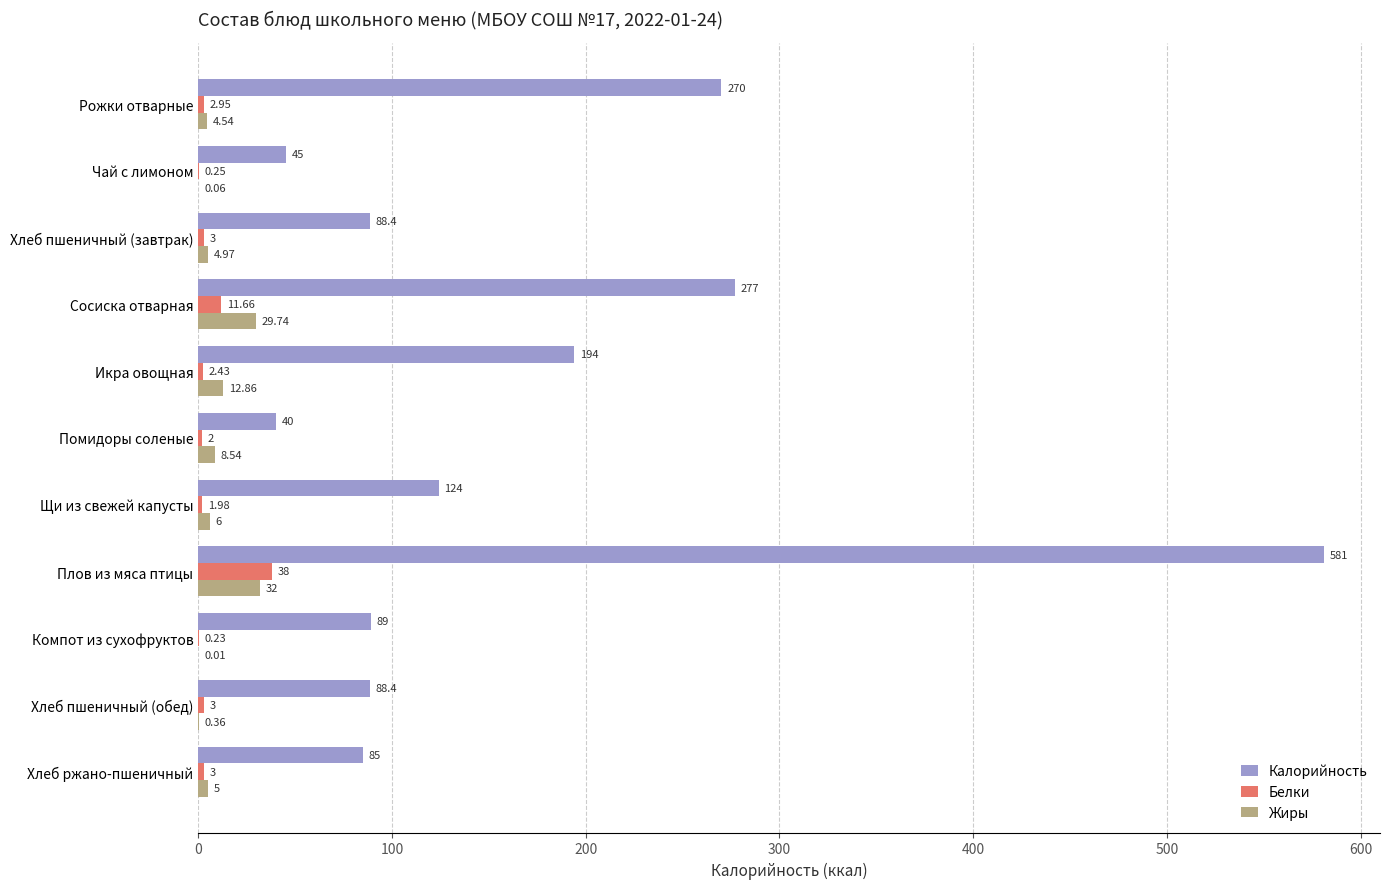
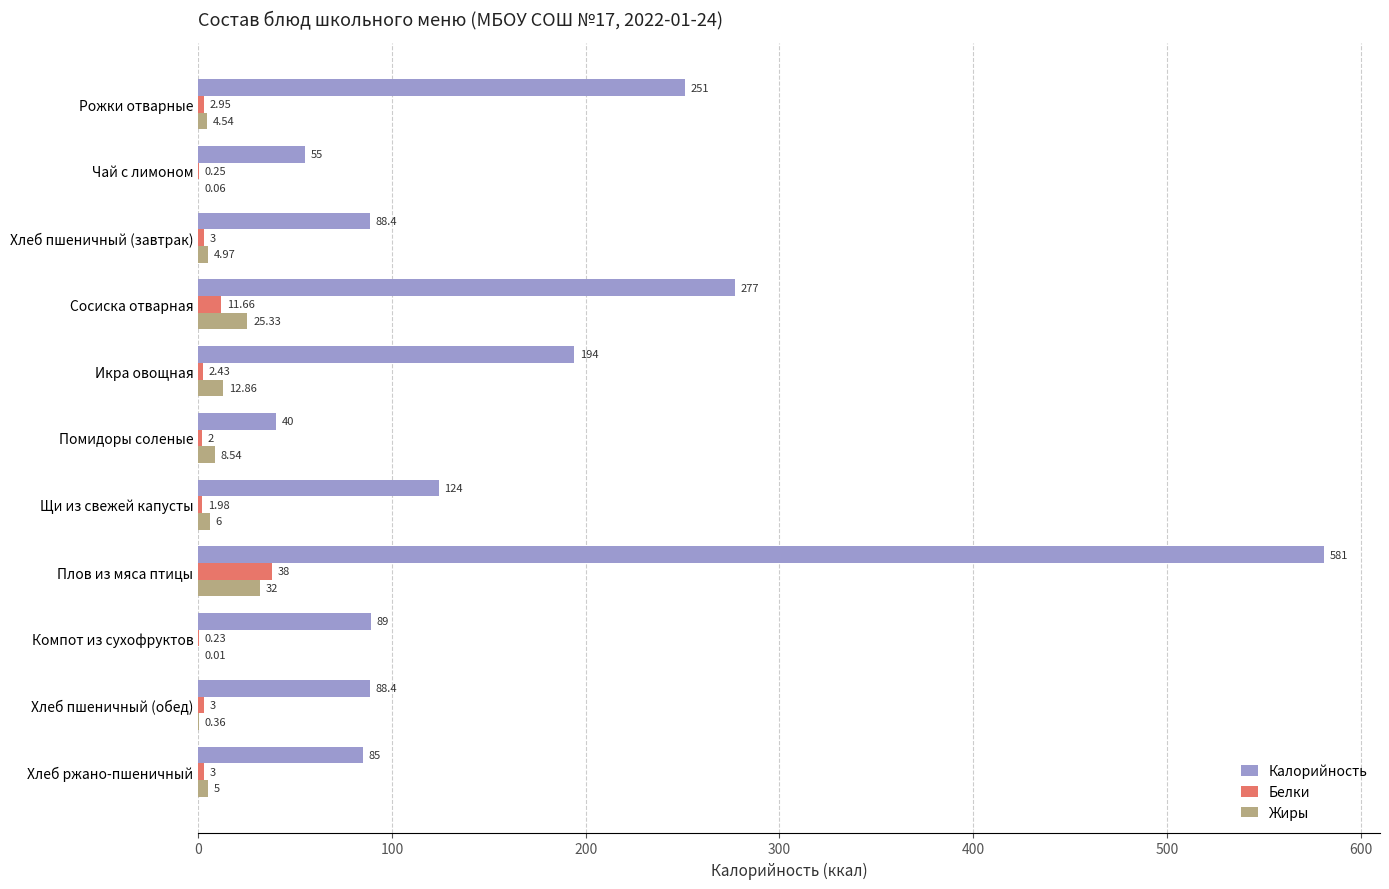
Калорийность, Рожки отварные: 270 -> 251
Калорийность, Чай с лимоном: 45 -> 55
Жиры, Сосиска отварная: 29.74 -> 25.33
